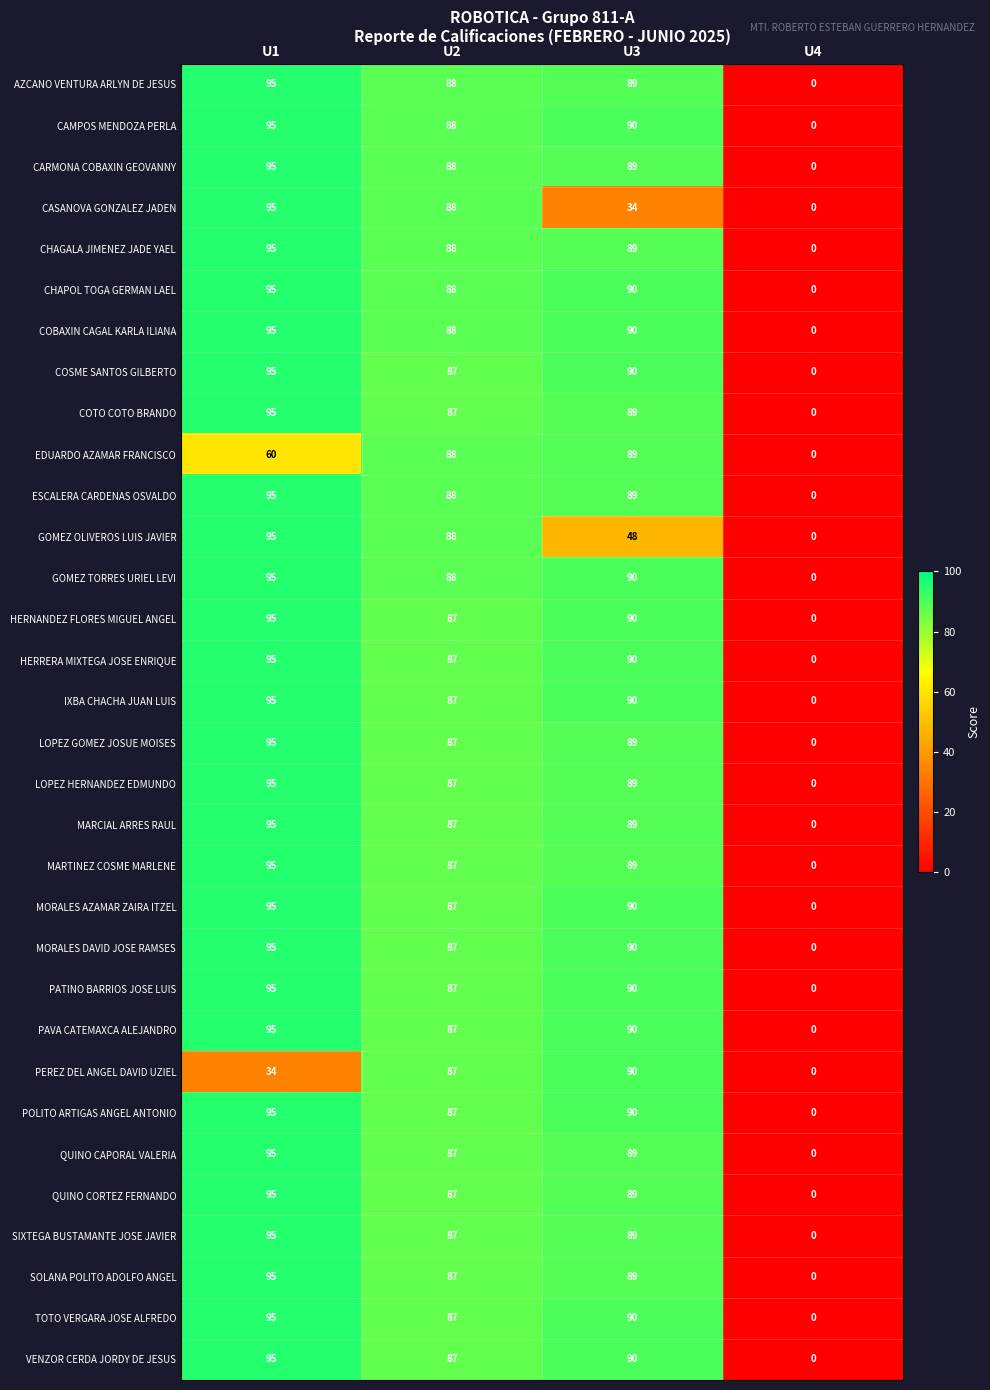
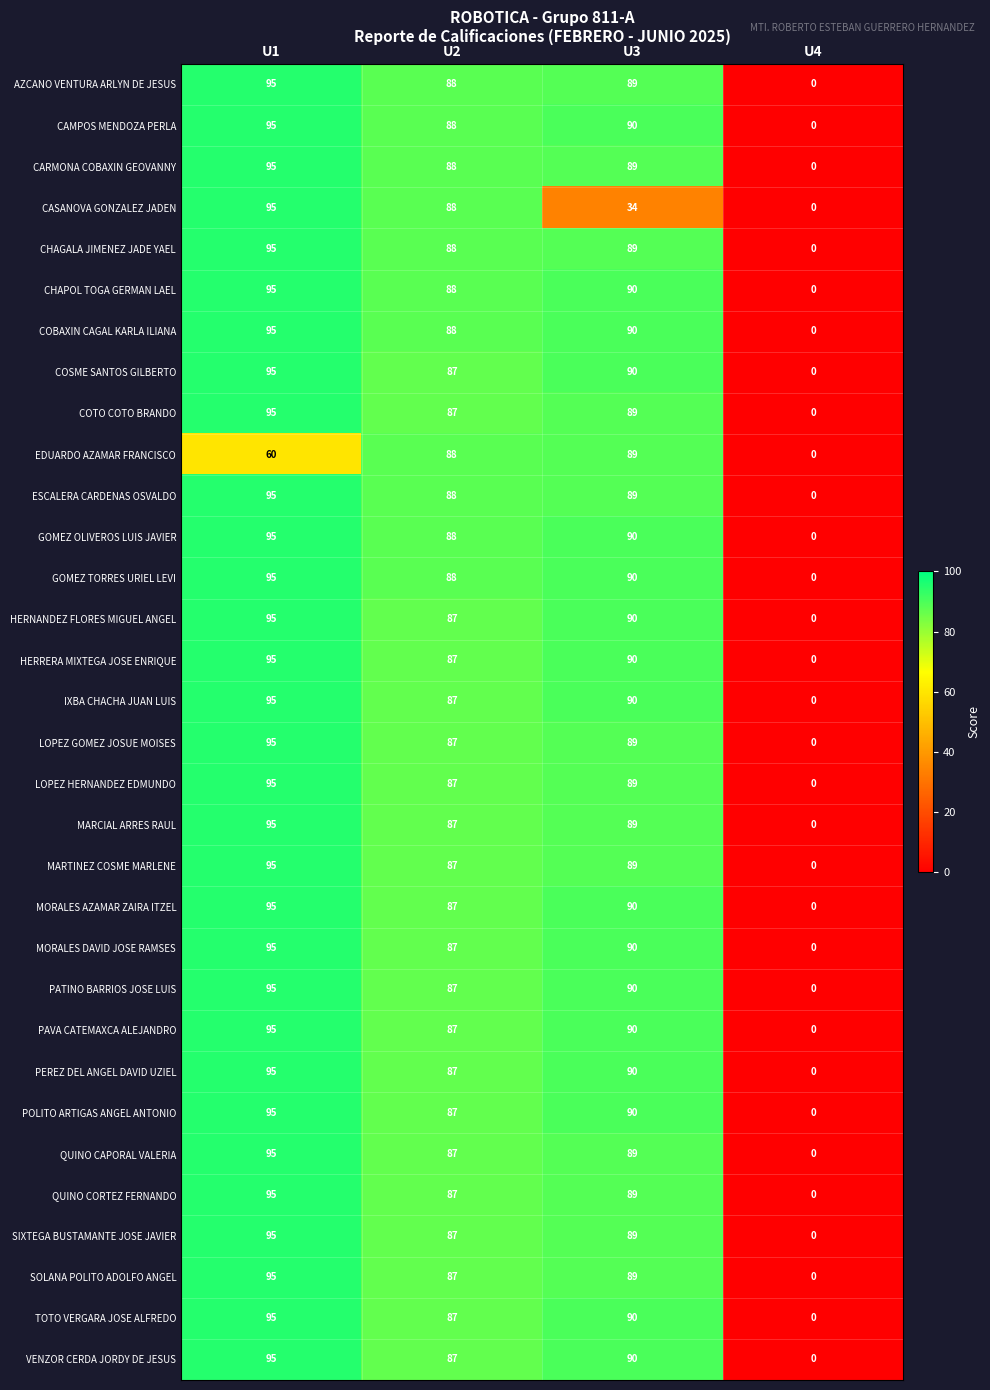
GOMEZ OLIVEROS LUIS JAVIER, U3: 48 -> 90
PEREZ DEL ANGEL DAVID UZIEL, U1: 34 -> 95
